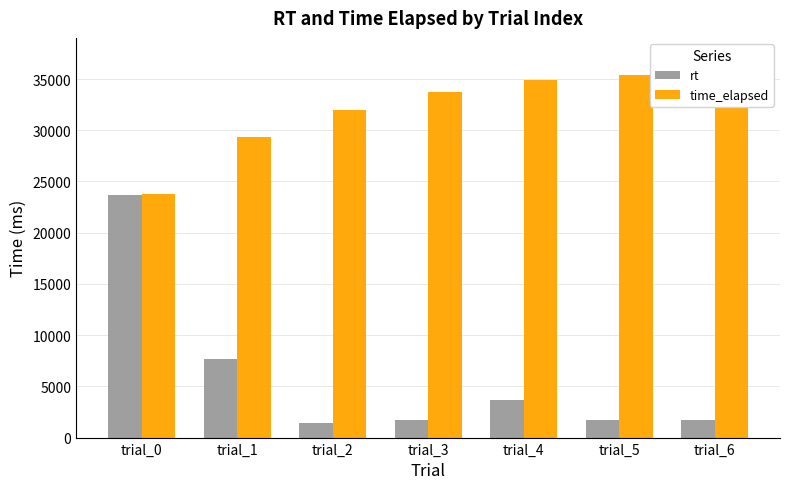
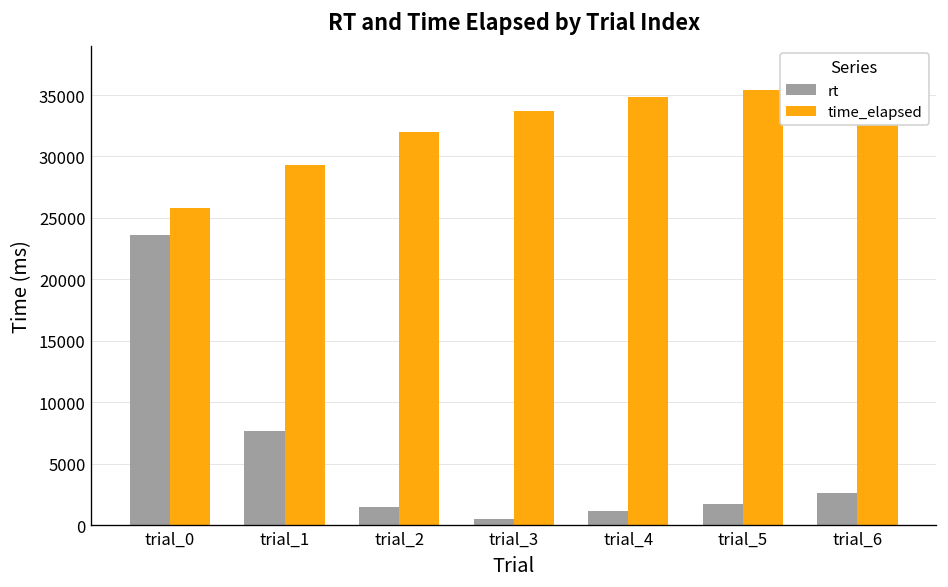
time_elapsed, trial_0: 23800 -> 25800
rt, trial_3: 1700 -> 500
rt, trial_4: 3600 -> 1200
rt, trial_6: 1700 -> 2600
